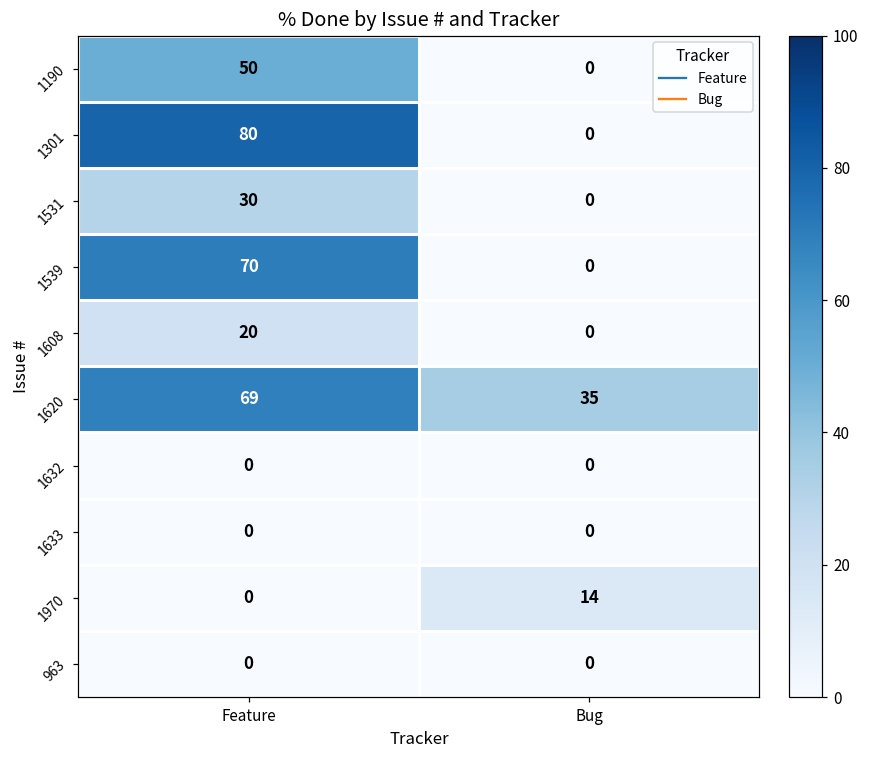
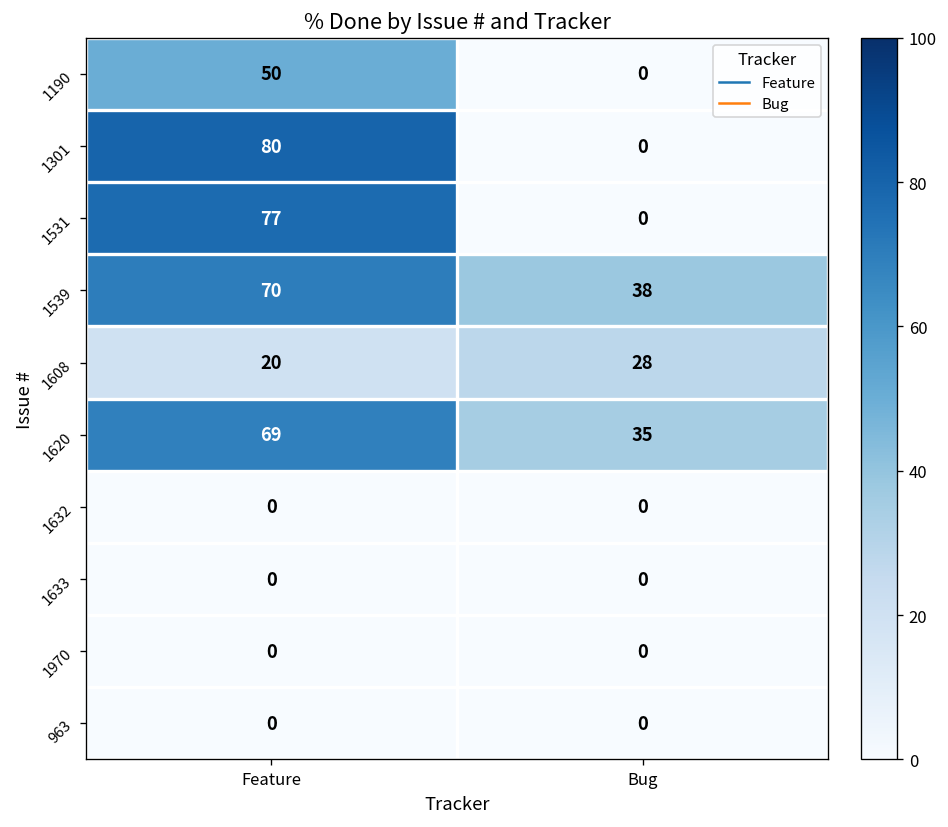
1531, Feature: 30 -> 77
1539, Bug: 0 -> 38
1608, Bug: 0 -> 28
1970, Bug: 14 -> 0
